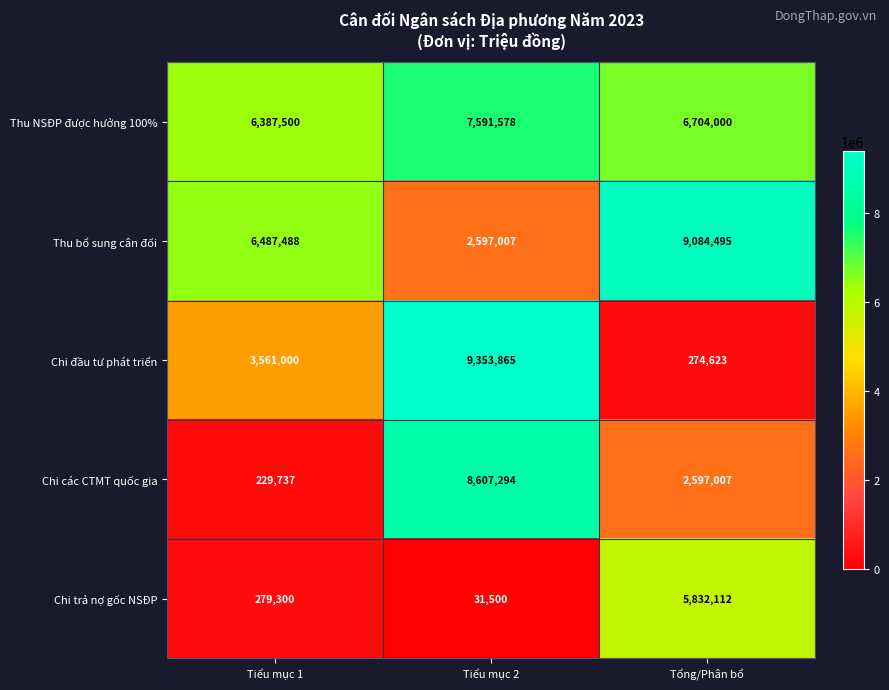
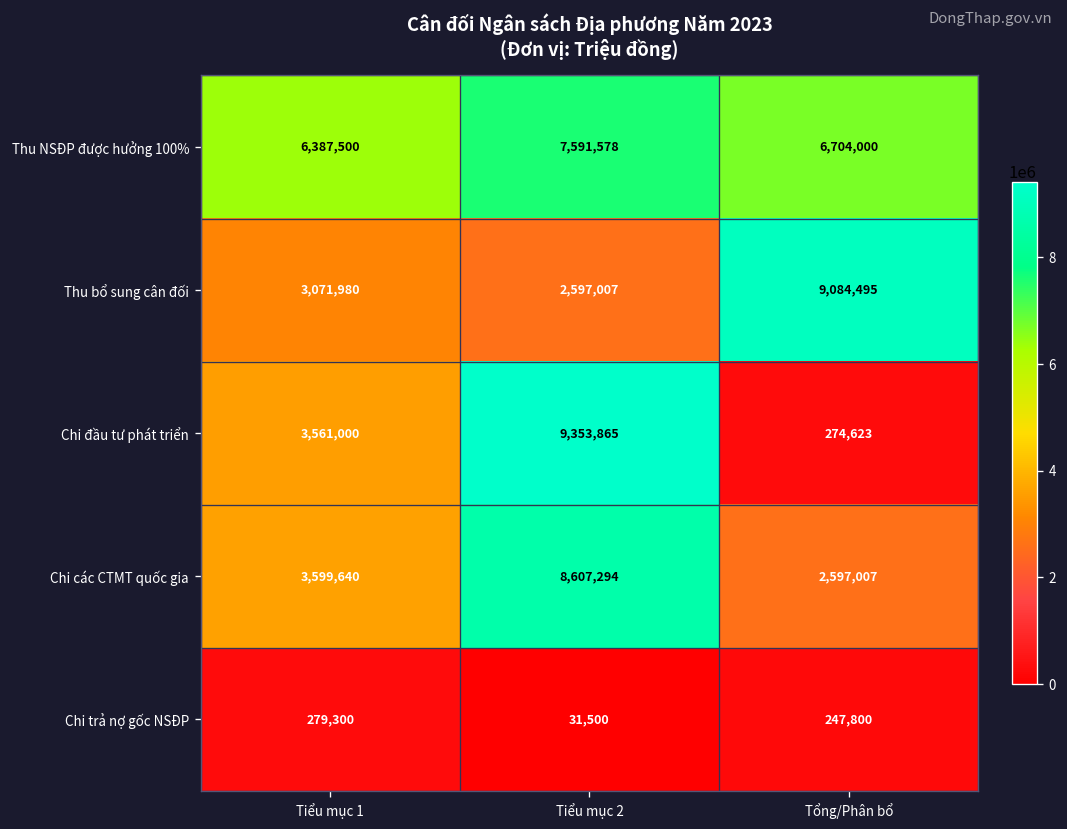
Thu bổ sung cân đối, Tiểu mục 1: 6,487,488 -> 3,071,980
Chi các CTMT quốc gia, Tiểu mục 1: 229,737 -> 3,599,640
Chi trả nợ gốc NSĐP, Tổng/Phân bổ: 5,832,112 -> 247,800
